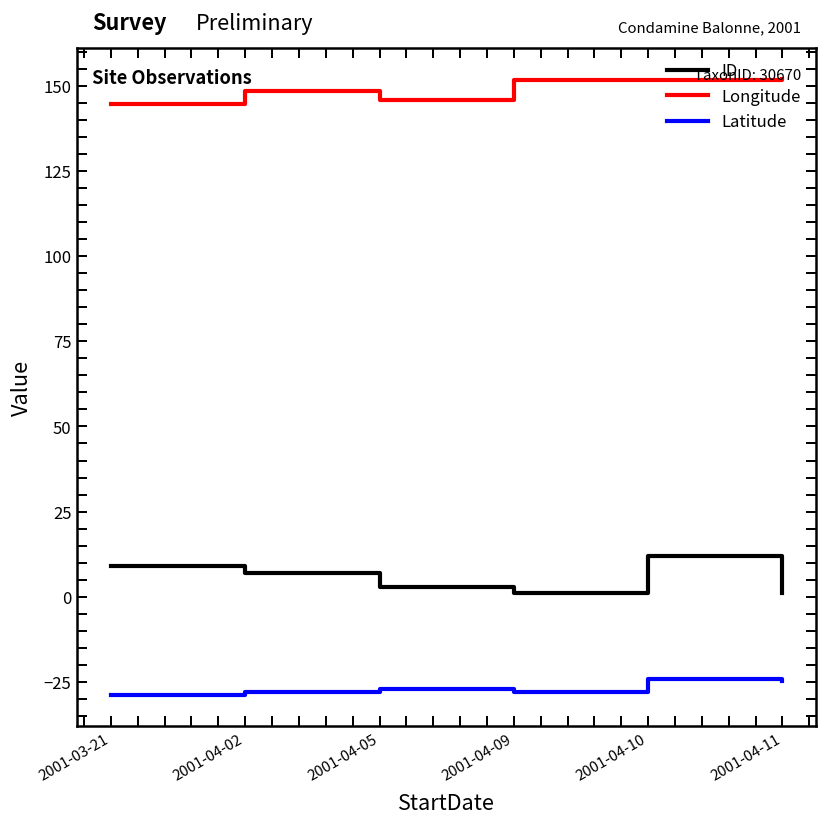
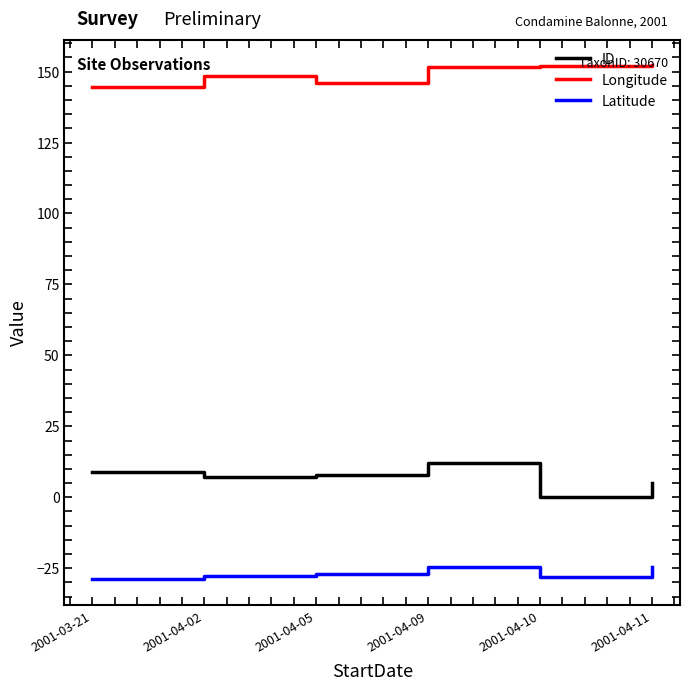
ID, 2001-04-05: 3 -> 8
ID, 2001-04-09: 1 -> 12
Latitude, 2001-04-09: -28 -> -25
ID, 2001-04-10: 12 -> 0
Latitude, 2001-04-10: -24 -> -28
ID, 2001-04-11: 1 -> 5
